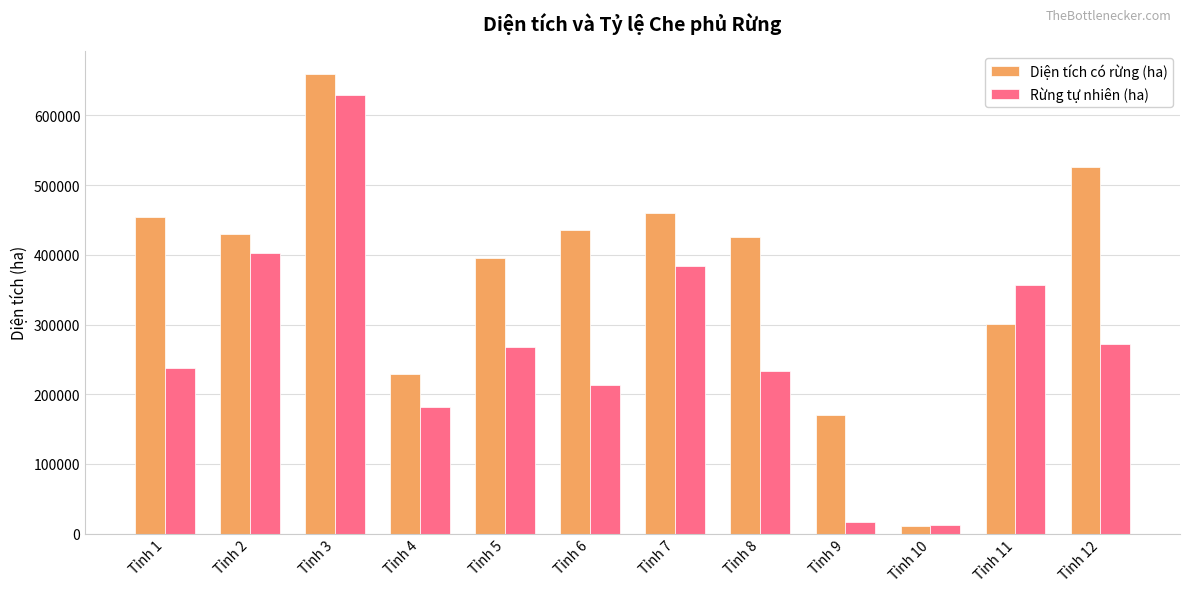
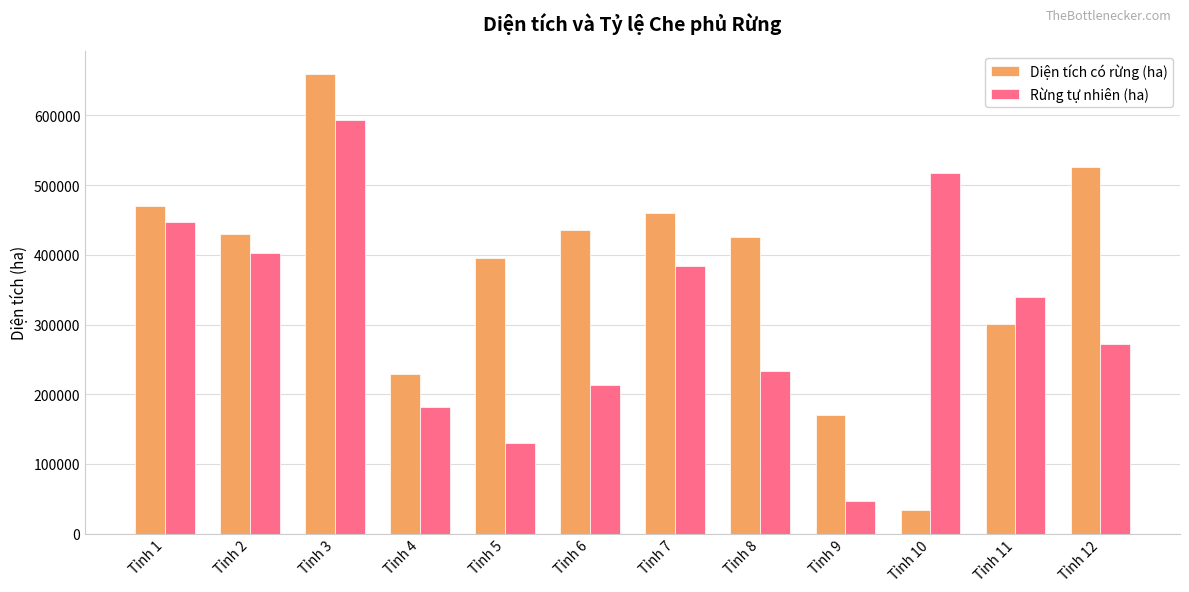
Diện tích có rừng (ha), Tỉnh 1: 450000 -> 470000
Rừng tự nhiên (ha), Tỉnh 1: 240000 -> 450000
Rừng tự nhiên (ha), Tỉnh 3: 630000 -> 590000
Rừng tự nhiên (ha), Tỉnh 5: 270000 -> 130000
Rừng tự nhiên (ha), Tỉnh 9: 20000 -> 50000
Diện tích có rừng (ha), Tỉnh 10: 10000 -> 30000
Rừng tự nhiên (ha), Tỉnh 10: 10000 -> 520000
Rừng tự nhiên (ha), Tỉnh 11: 360000 -> 340000
